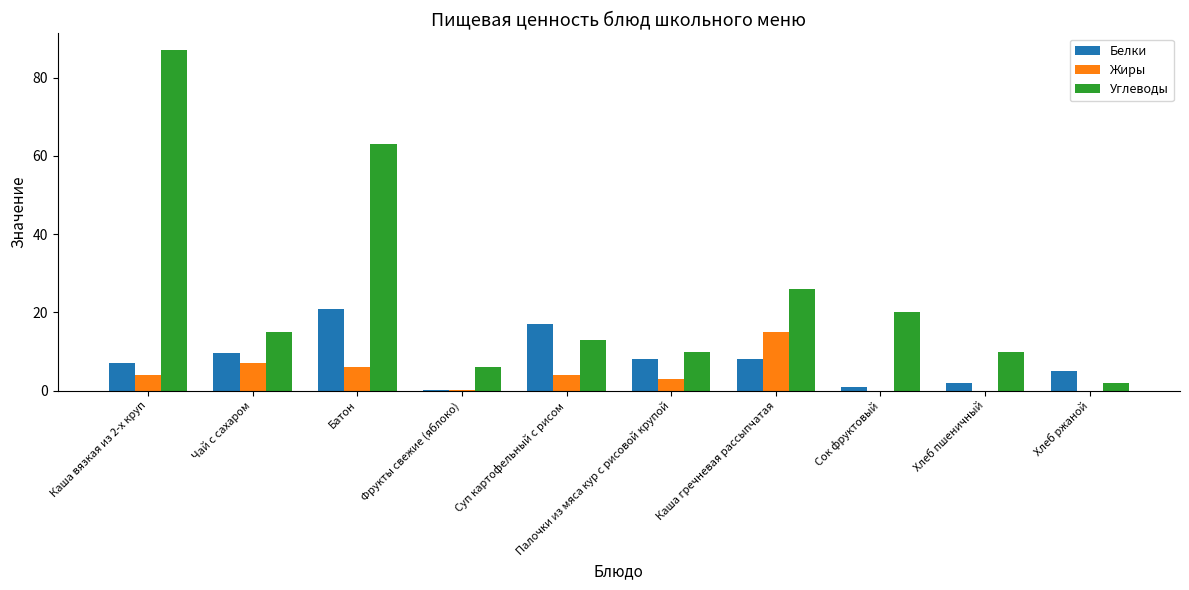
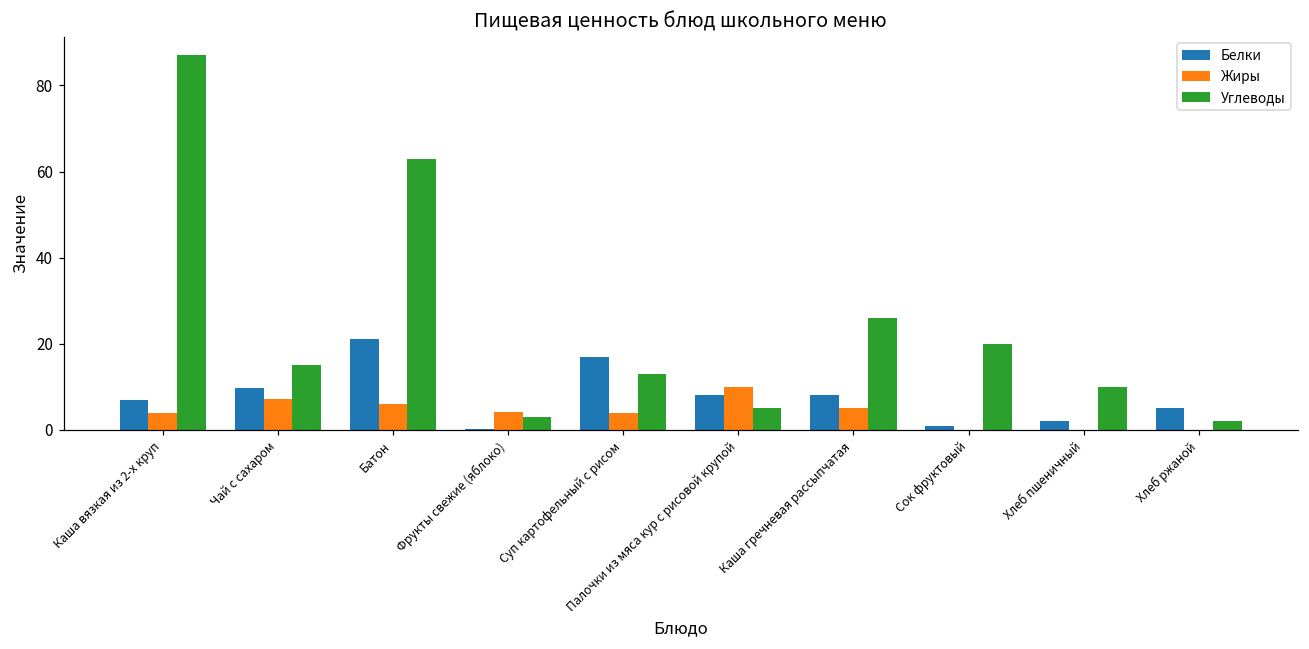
Жиры, Фрукты свежие (яблоко): 0 -> 4
Углеводы, Фрукты свежие (яблоко): 6 -> 3
Жиры, Палочки из мяса кур с рисовой крупой: 3 -> 10
Углеводы, Палочки из мяса кур с рисовой крупой: 10 -> 5
Жиры, Каша гречневая рассыпчатая: 15 -> 5
